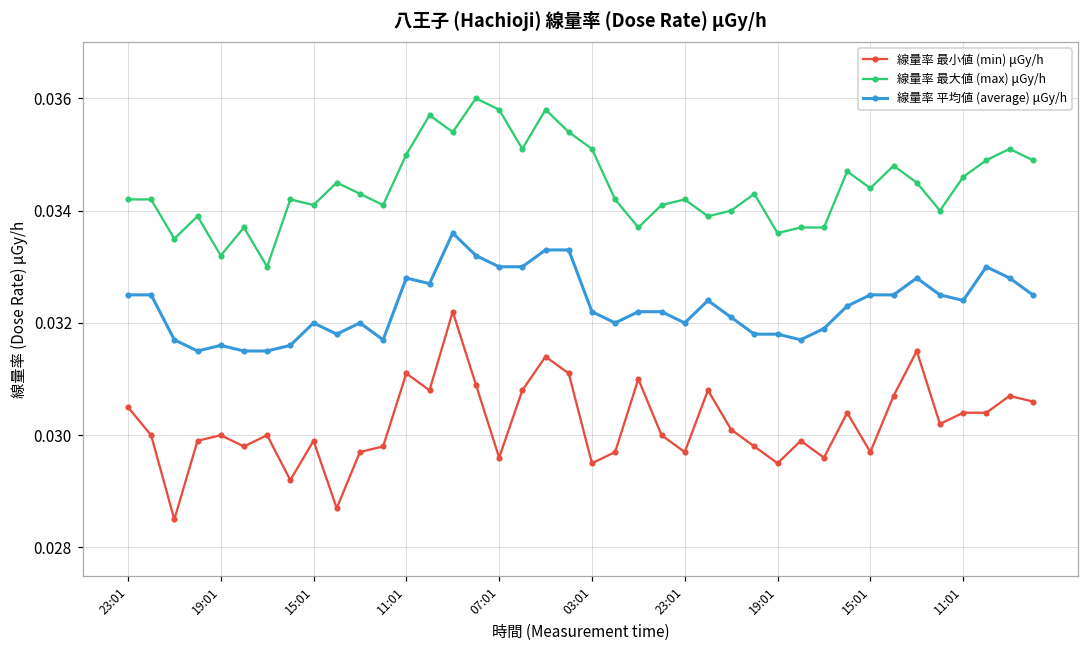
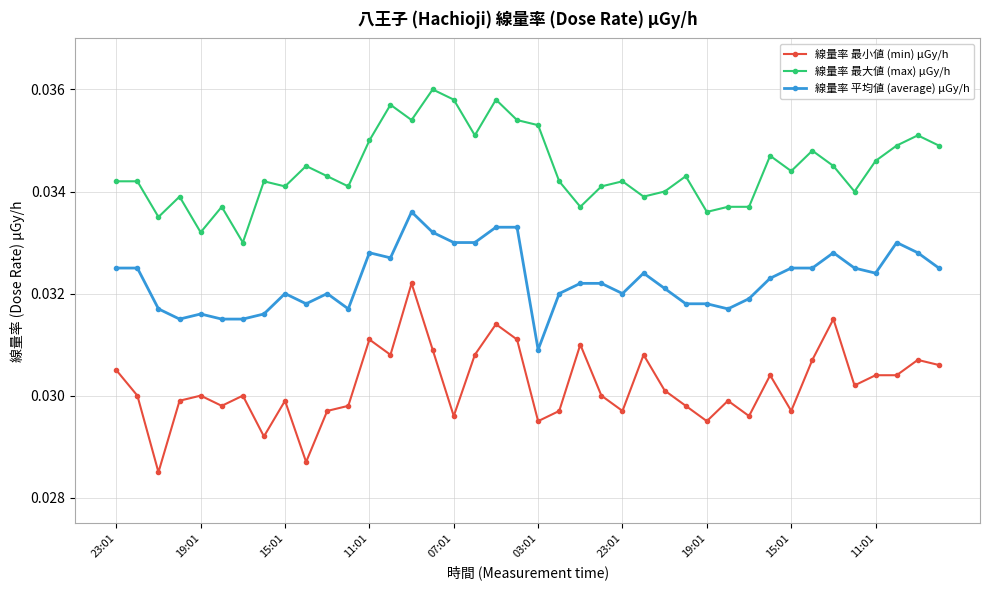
線量率 最大値 (max) μGy/h, 03:01: 0.0351 -> 0.0353
線量率 平均値 (average) μGy/h, 03:01: 0.0322 -> 0.0309
